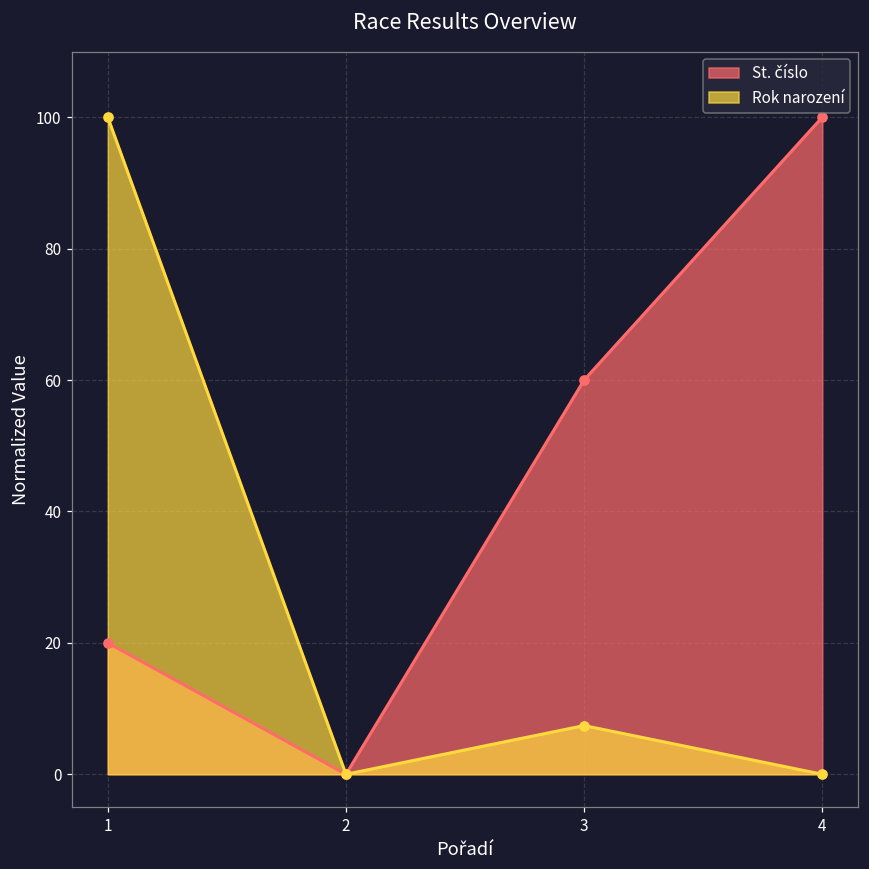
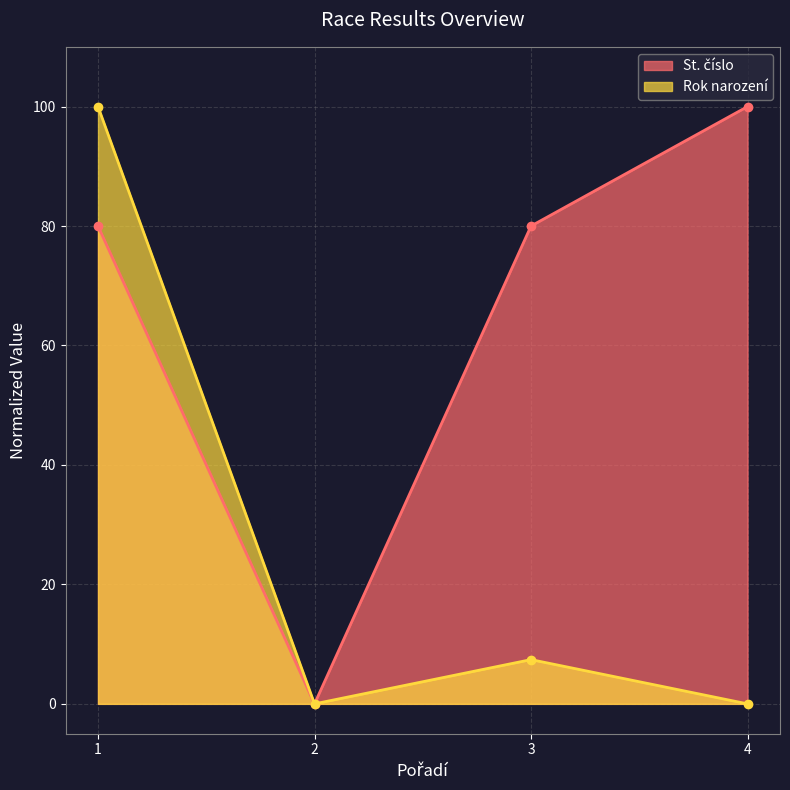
St. číslo, 1: 20 -> 80
St. číslo, 3: 60 -> 80
